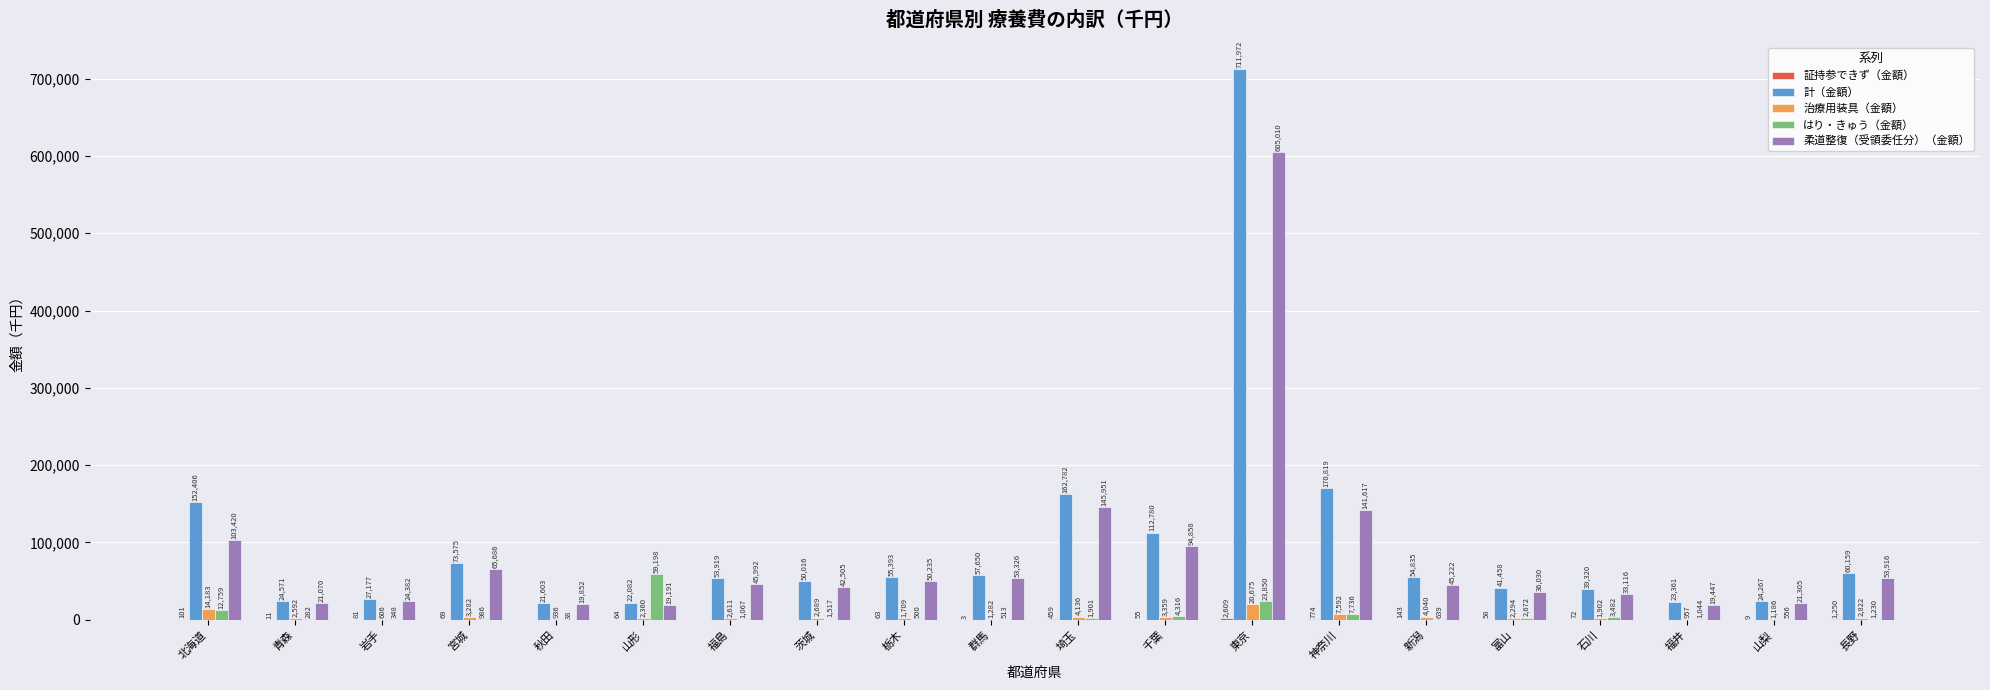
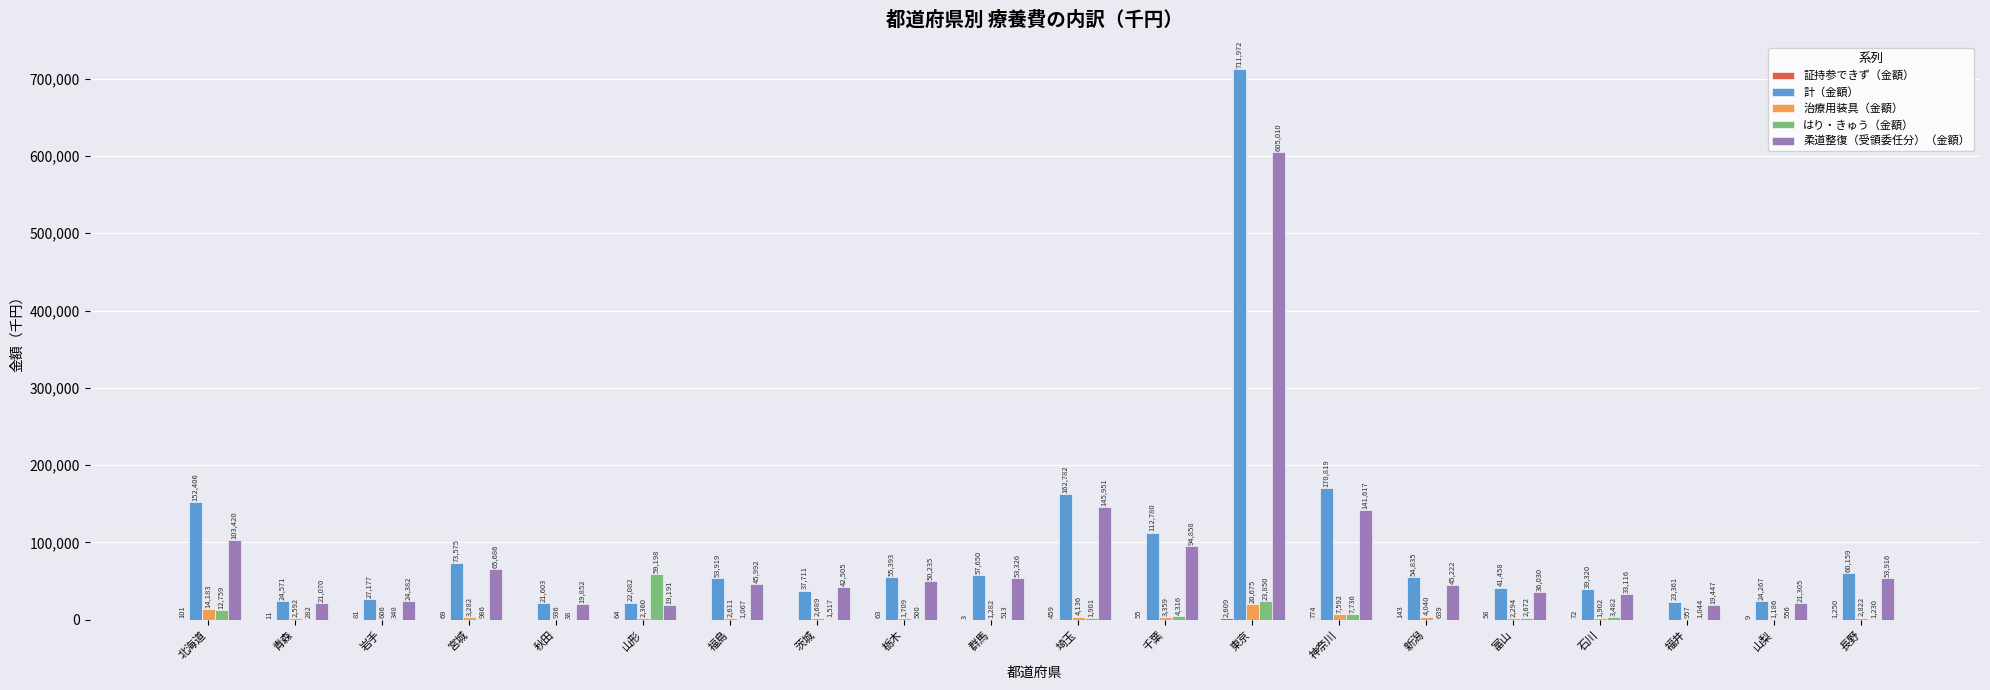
計（金額）, 茨城: 50,016 -> 37,711
